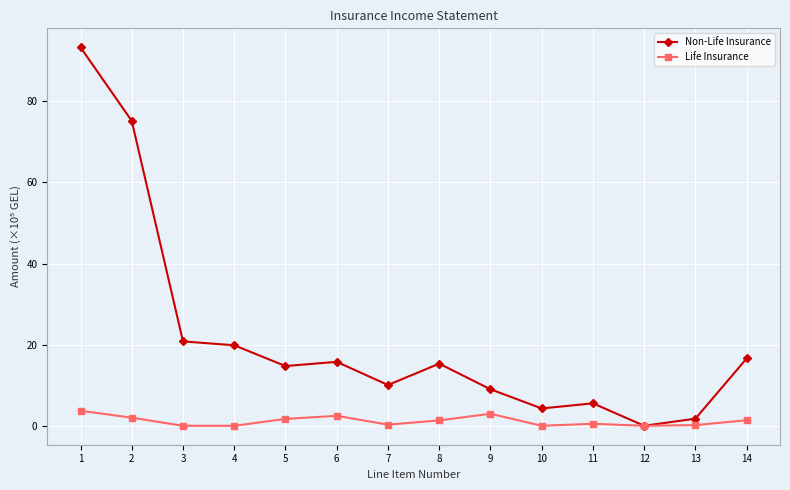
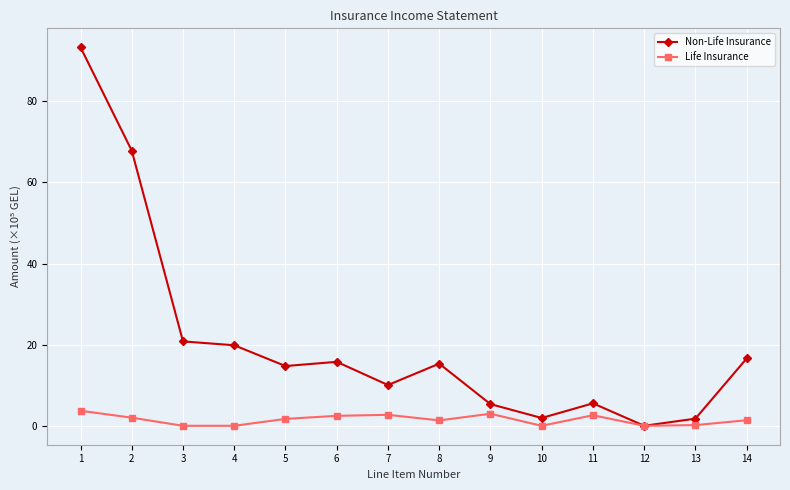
Non-Life Insurance, 2: 75 -> 68
Life Insurance, 7: 0 -> 3
Non-Life Insurance, 9: 9 -> 5
Non-Life Insurance, 10: 4 -> 2
Life Insurance, 11: 0 -> 3
